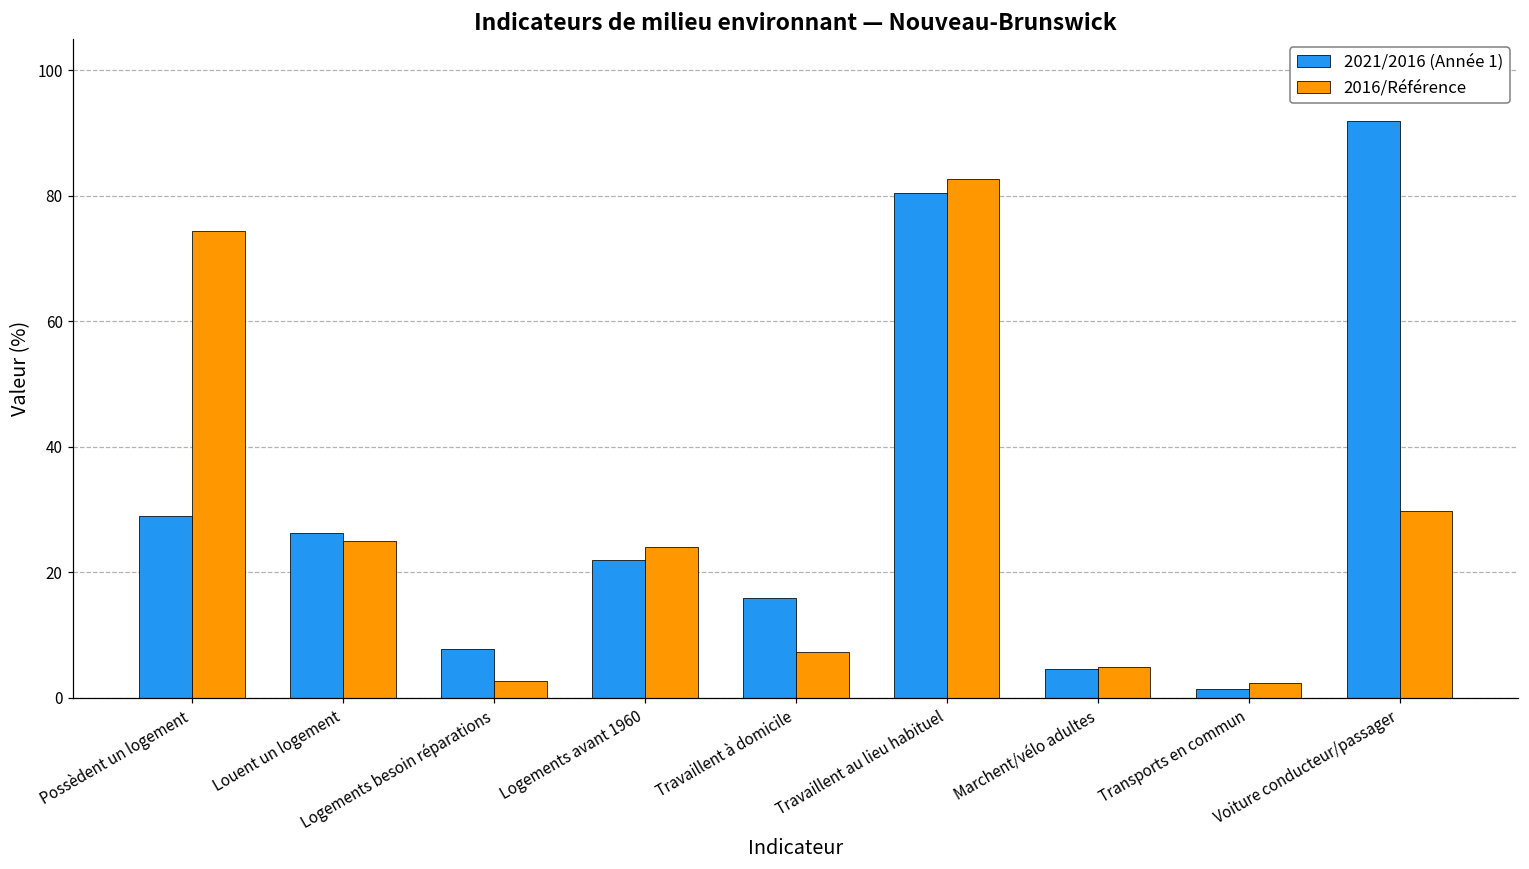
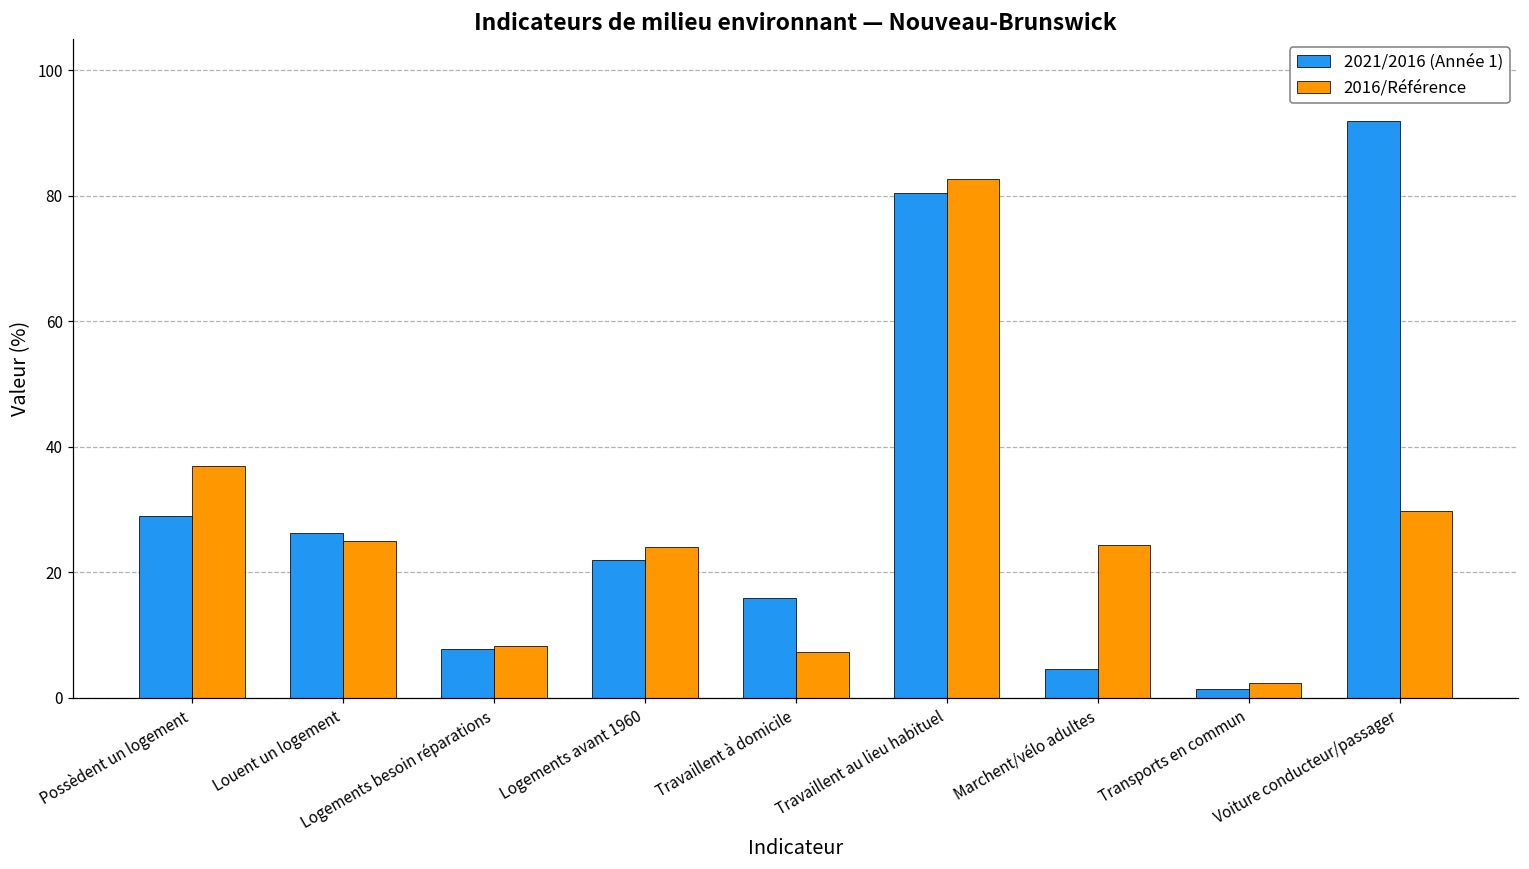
2016/Référence, Possèdent un logement: 74 -> 37
2016/Référence, Logements besoin réparations: 3 -> 8
2016/Référence, Marchent/vélo adultes: 5 -> 24
